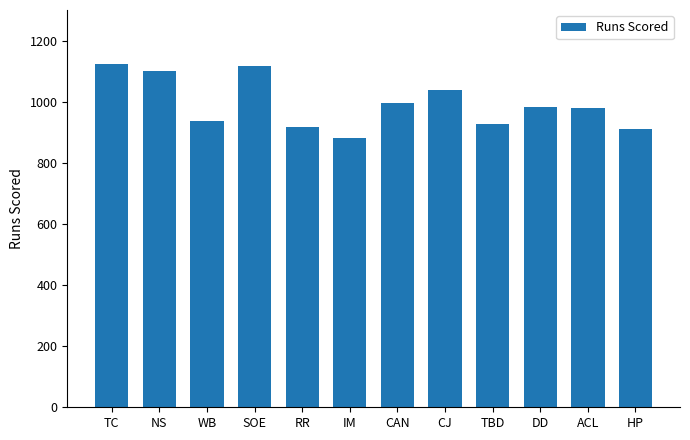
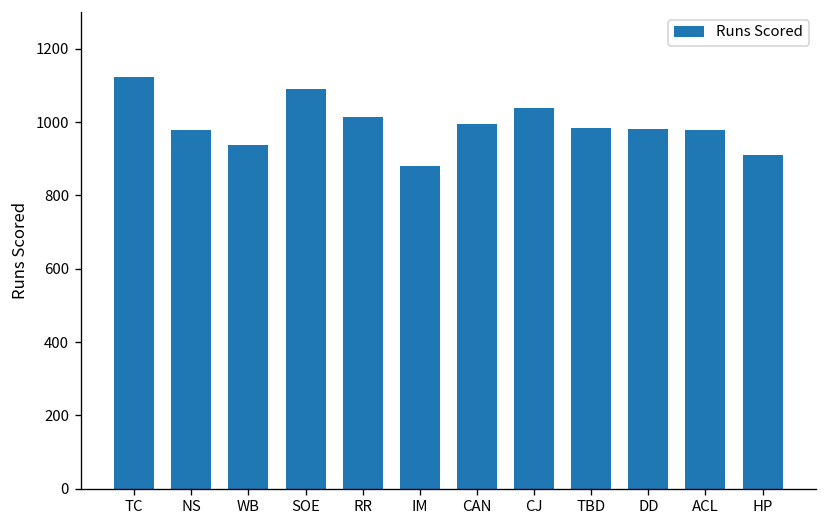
NS: 1100 -> 980
SOE: 1120 -> 1090
RR: 920 -> 1010
TBD: 930 -> 990
